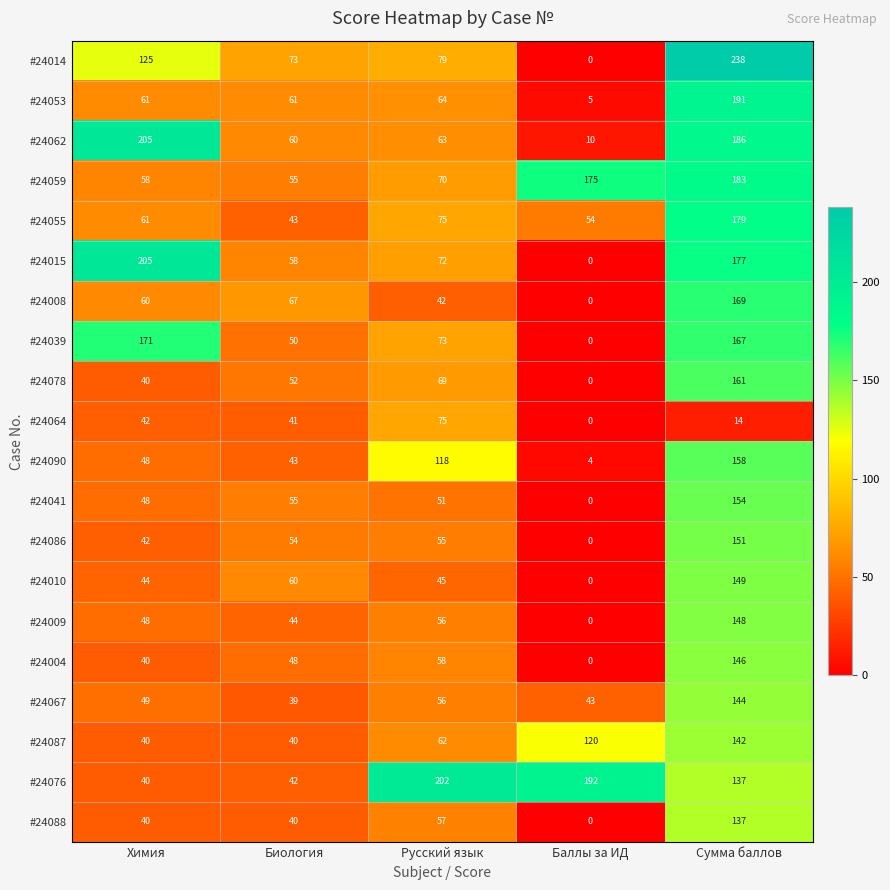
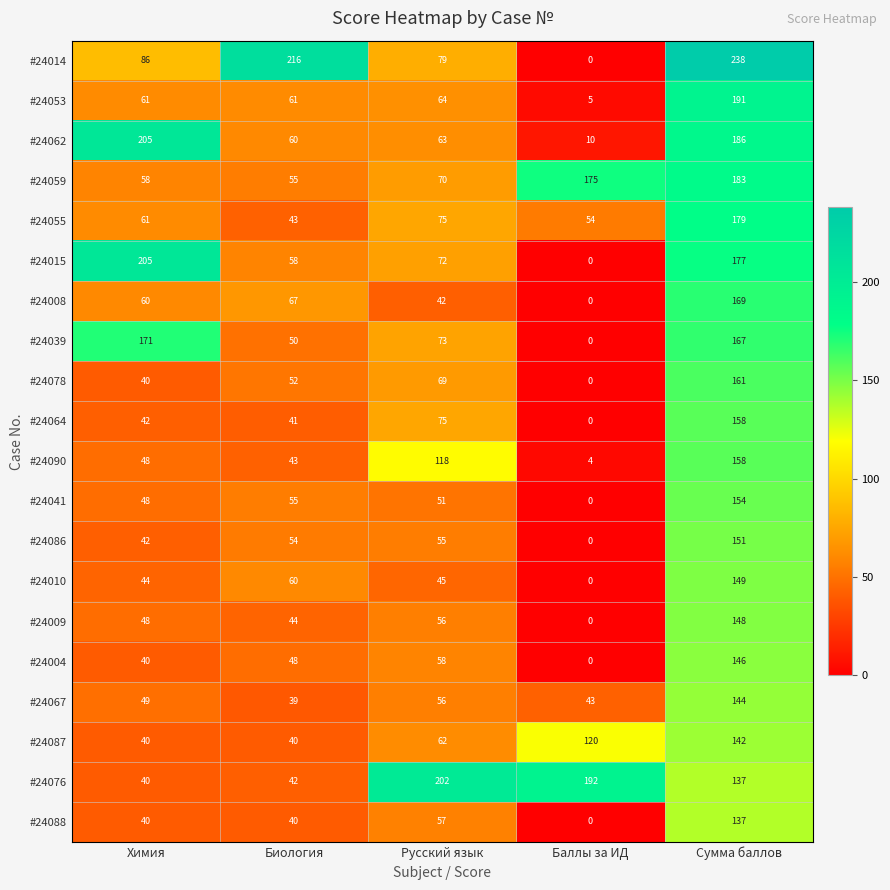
#24014, Химия: 125 -> 86
#24014, Биология: 73 -> 216
#24064, Сумма баллов: 14 -> 158
